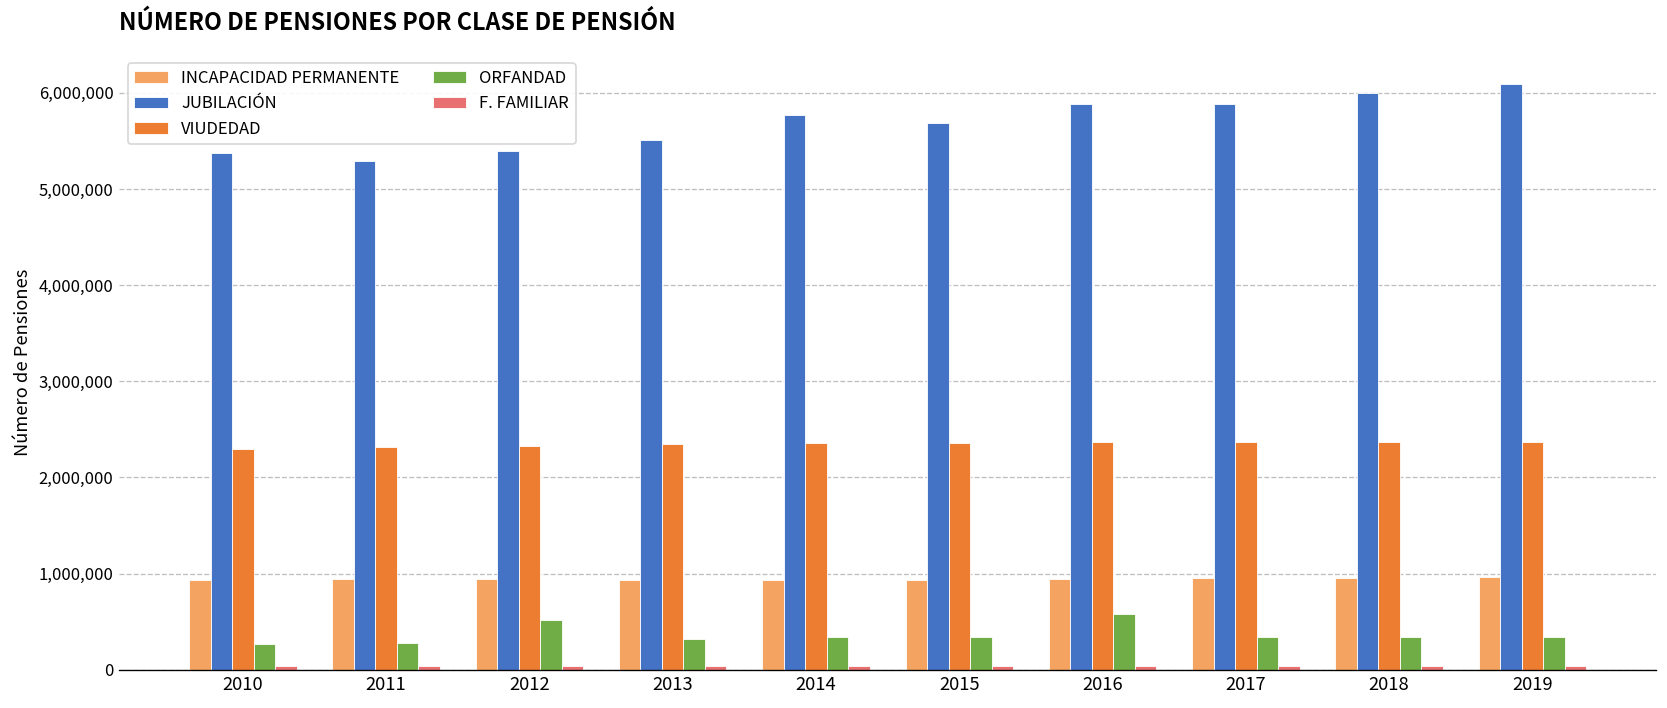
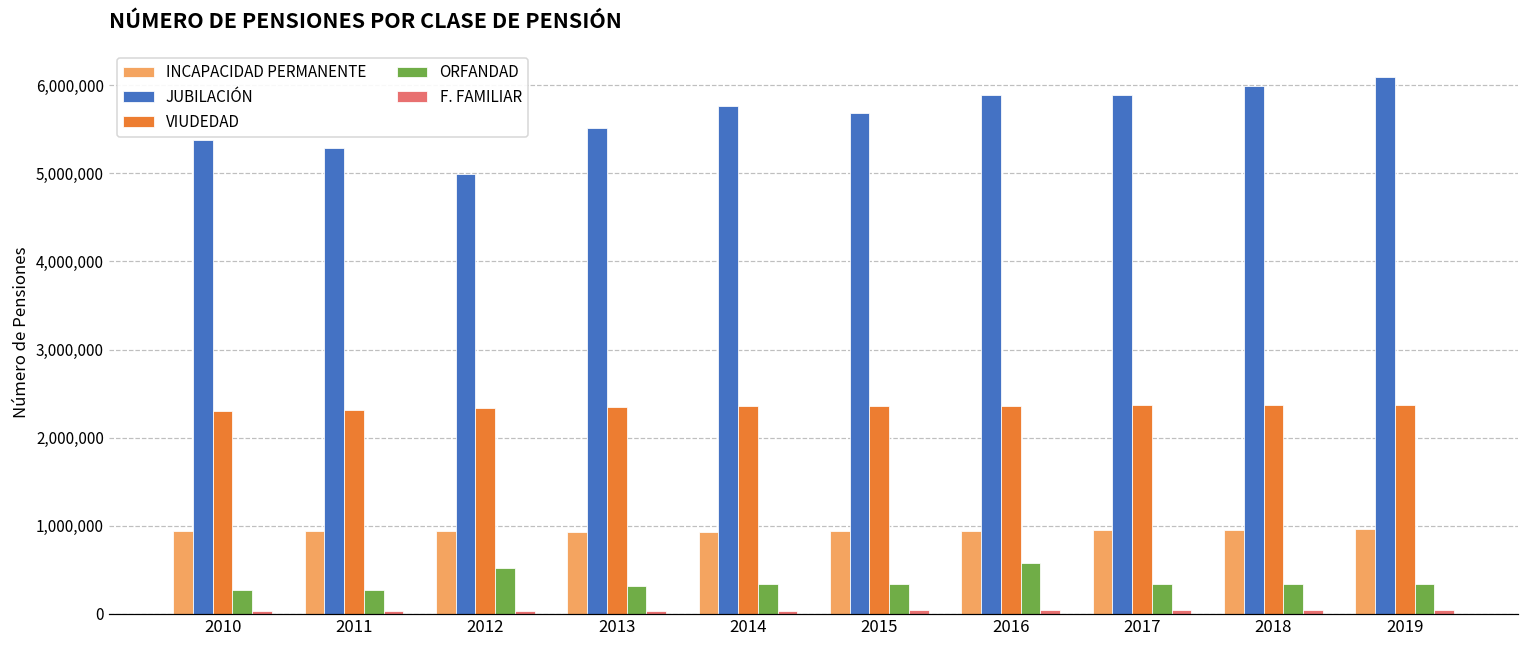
JUBILACIÓN, 2012: 5,400,000 -> 5,000,000
